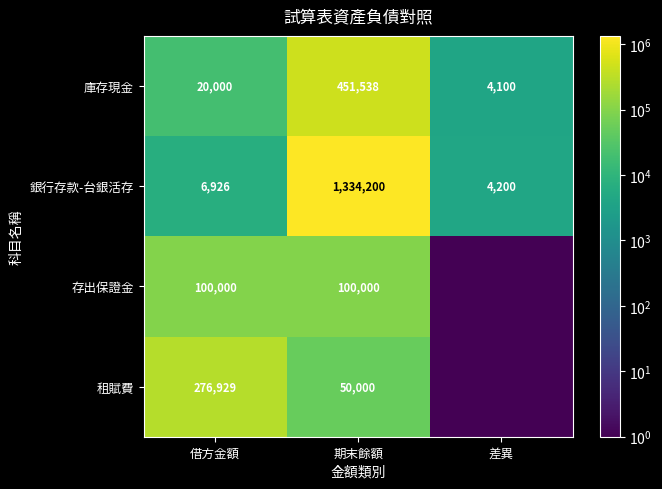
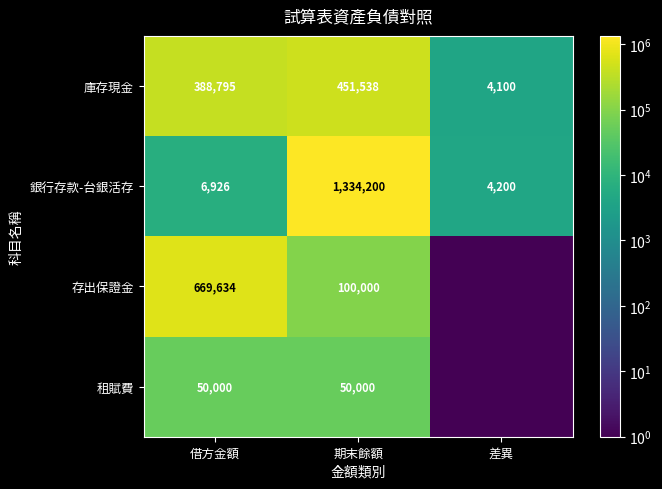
庫存現金, 借方金額: 20,000 -> 388,795
存出保證金, 借方金額: 100,000 -> 669,634
租賦費, 借方金額: 276,929 -> 50,000
